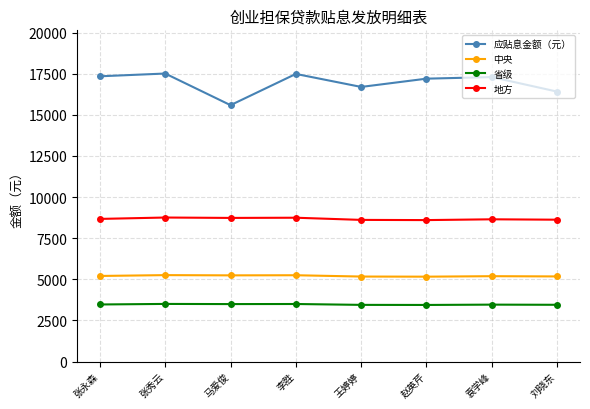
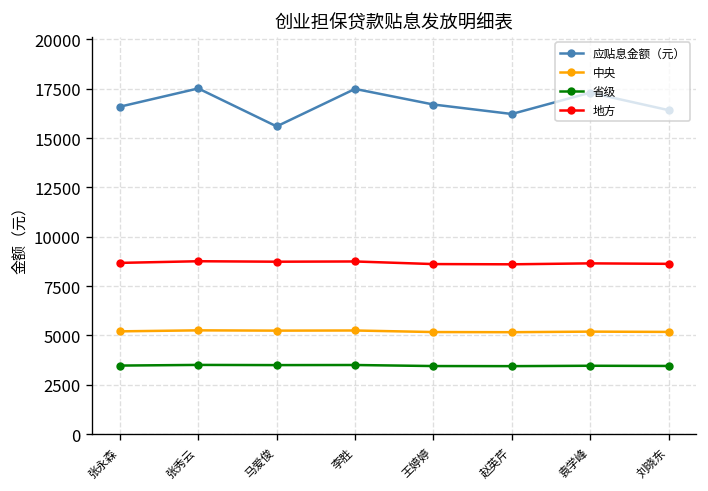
应贴息金额（元）, 张永森: 17300 -> 16600
应贴息金额（元）, 赵英芹: 17200 -> 16200
